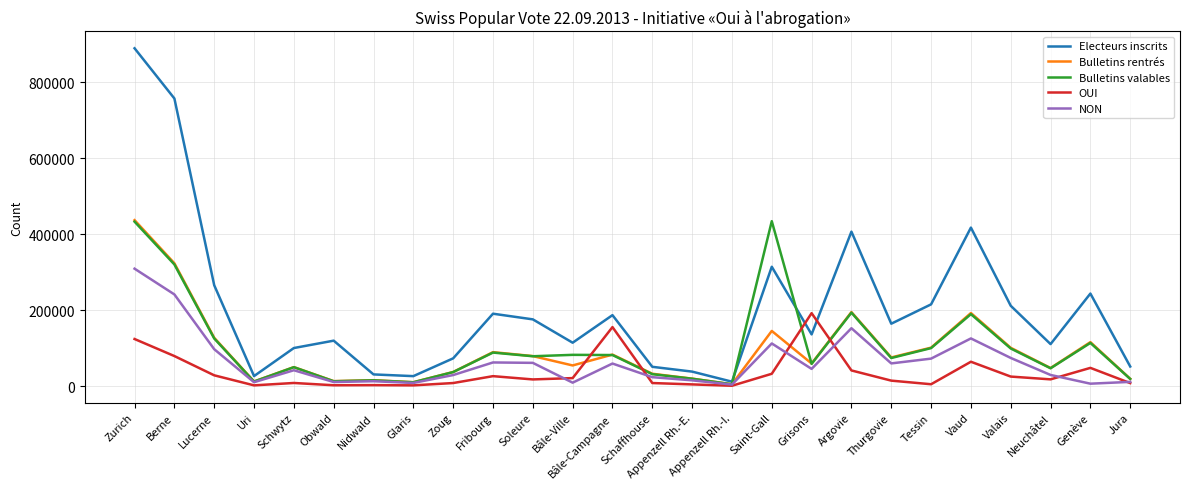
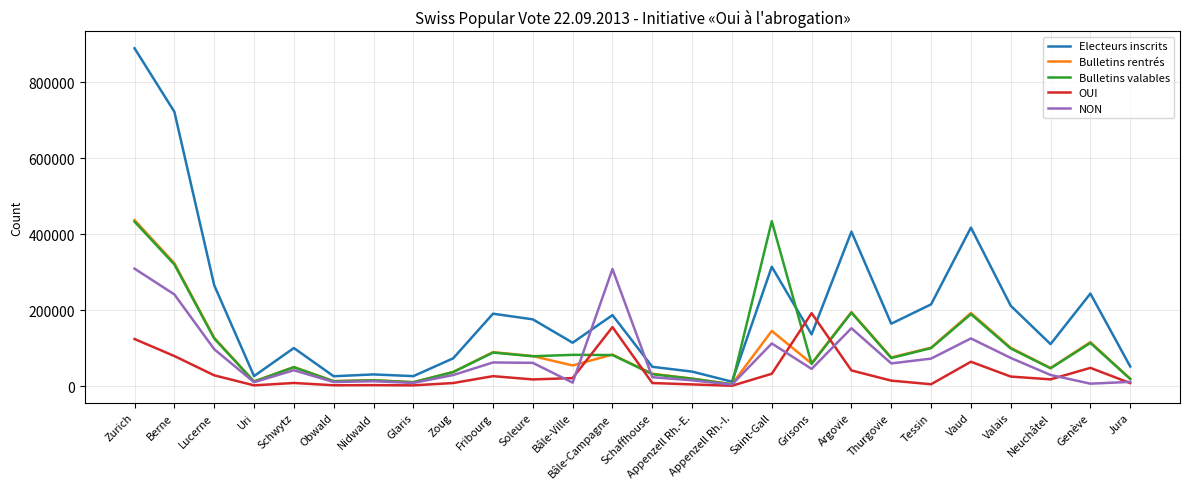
Electeurs inscrits, Berne: 760000 -> 720000
Electeurs inscrits, Obwald: 120000 -> 30000
NON, Bâle-Campagne: 60000 -> 310000
